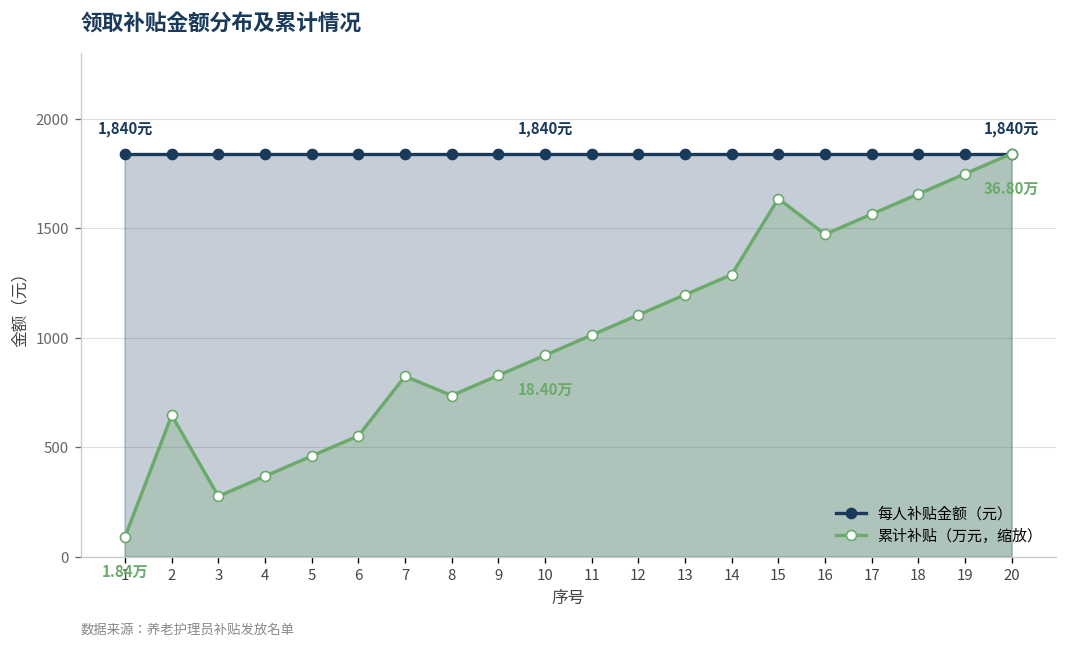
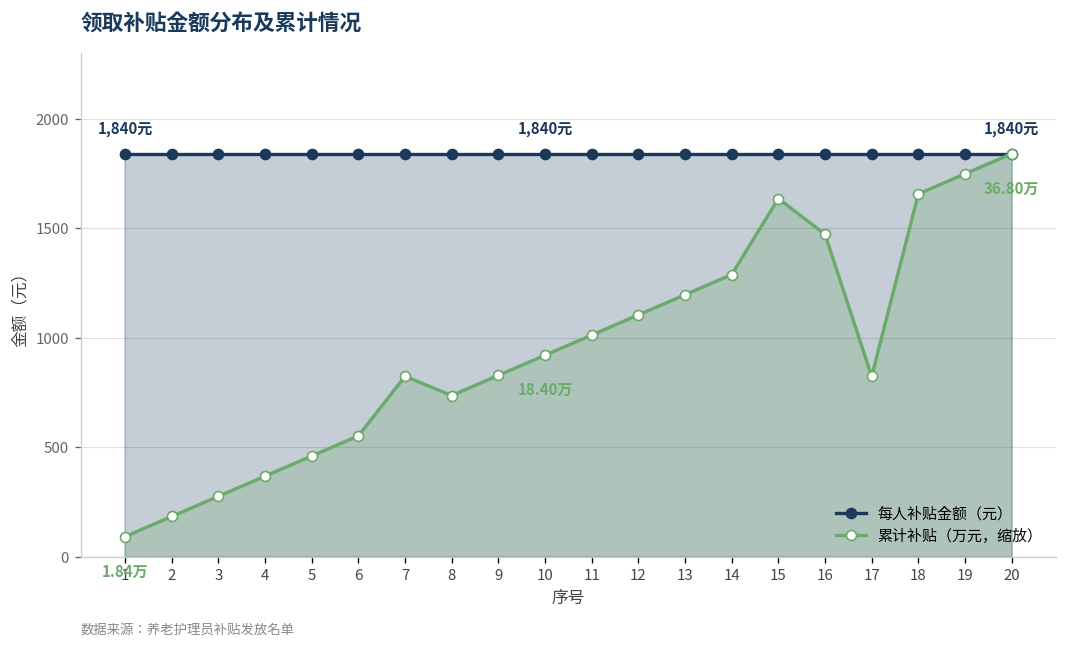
累计补贴（万元，缩放）, 2: 650 -> 180
累计补贴（万元，缩放）, 17: 1560 -> 820
